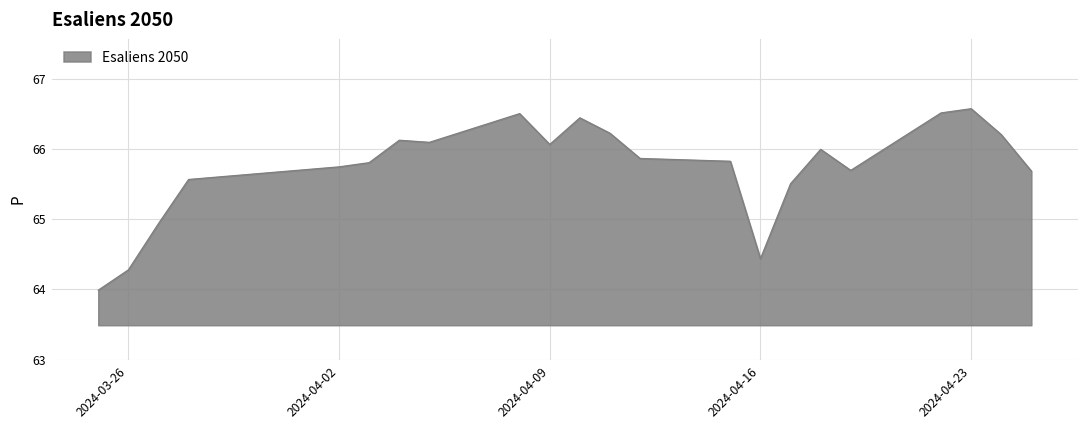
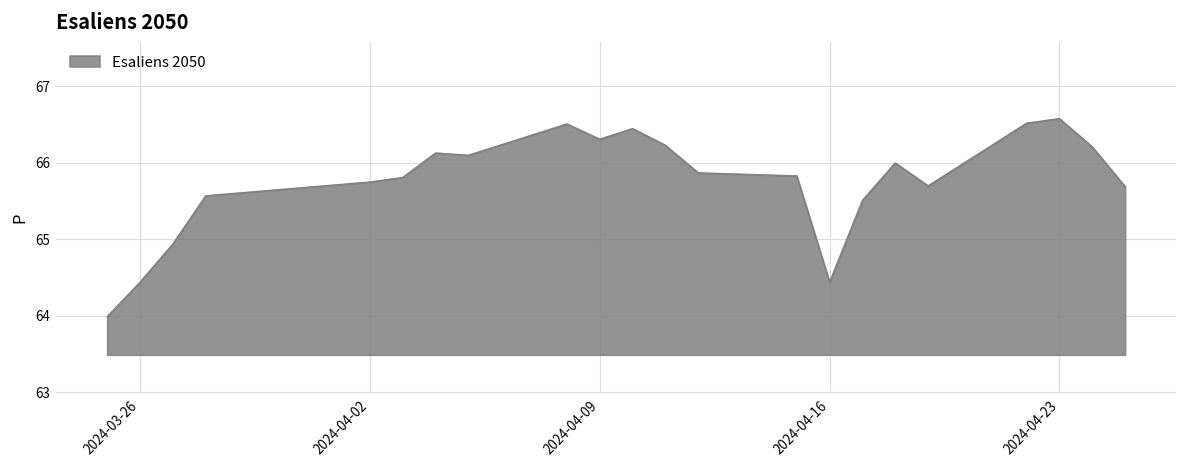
2024-03-26: 64.3 -> 64.4
2024-04-09: 66.1 -> 66.3
